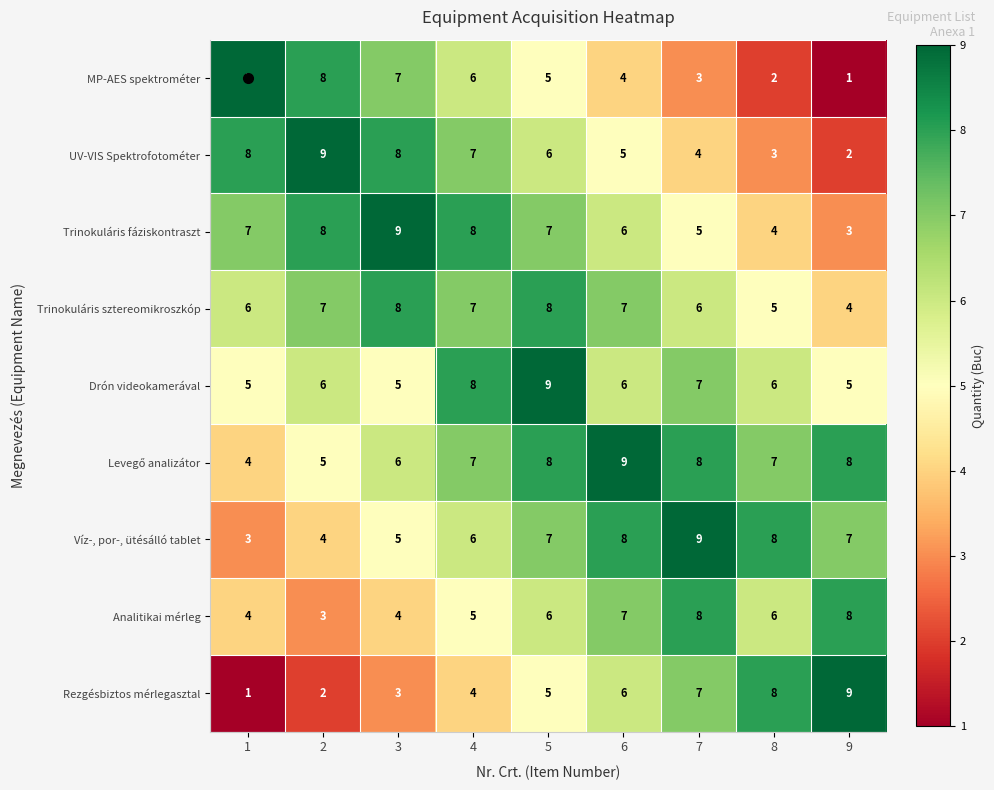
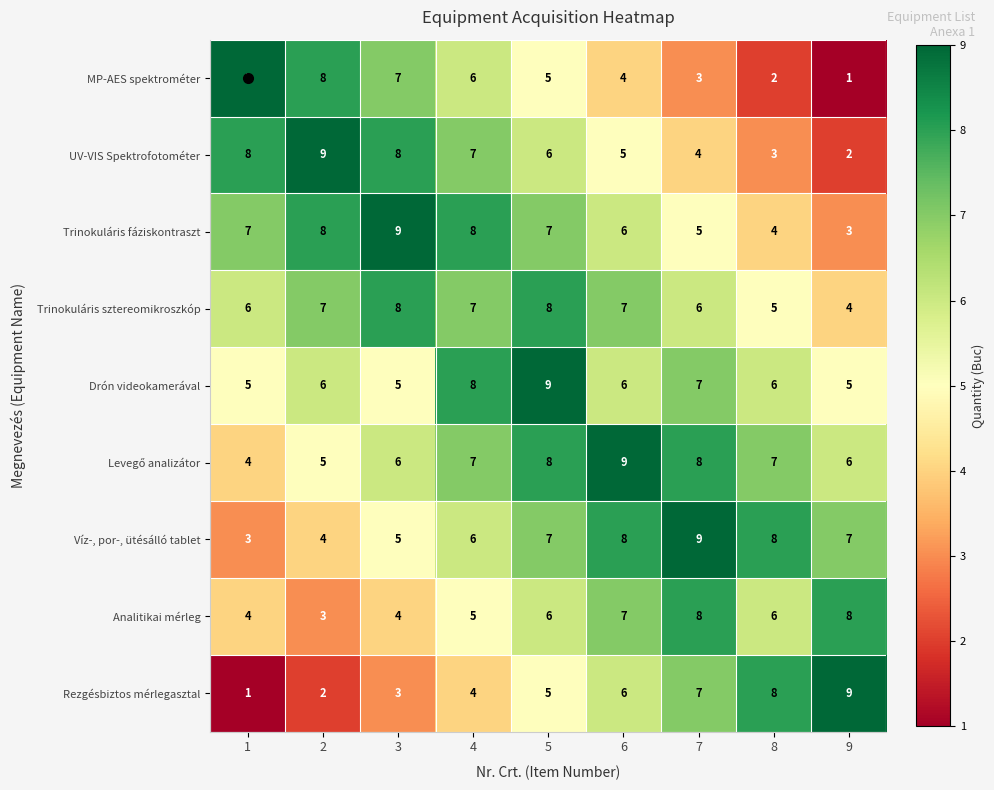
Levegő analizátor, 9: 8 -> 6
